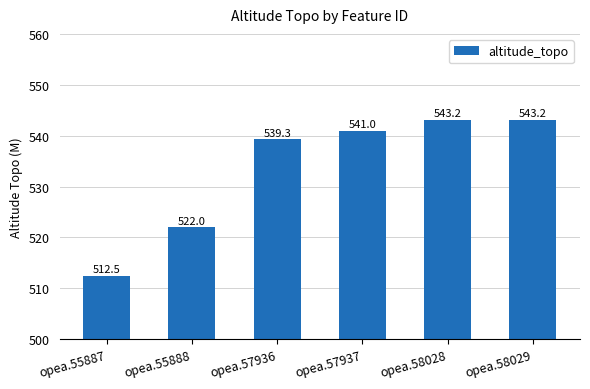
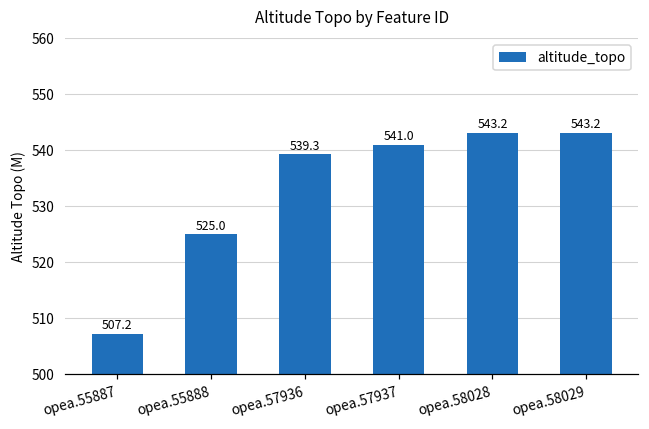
opea.55887: 512.5 -> 507.2
opea.55888: 522.0 -> 525.0
